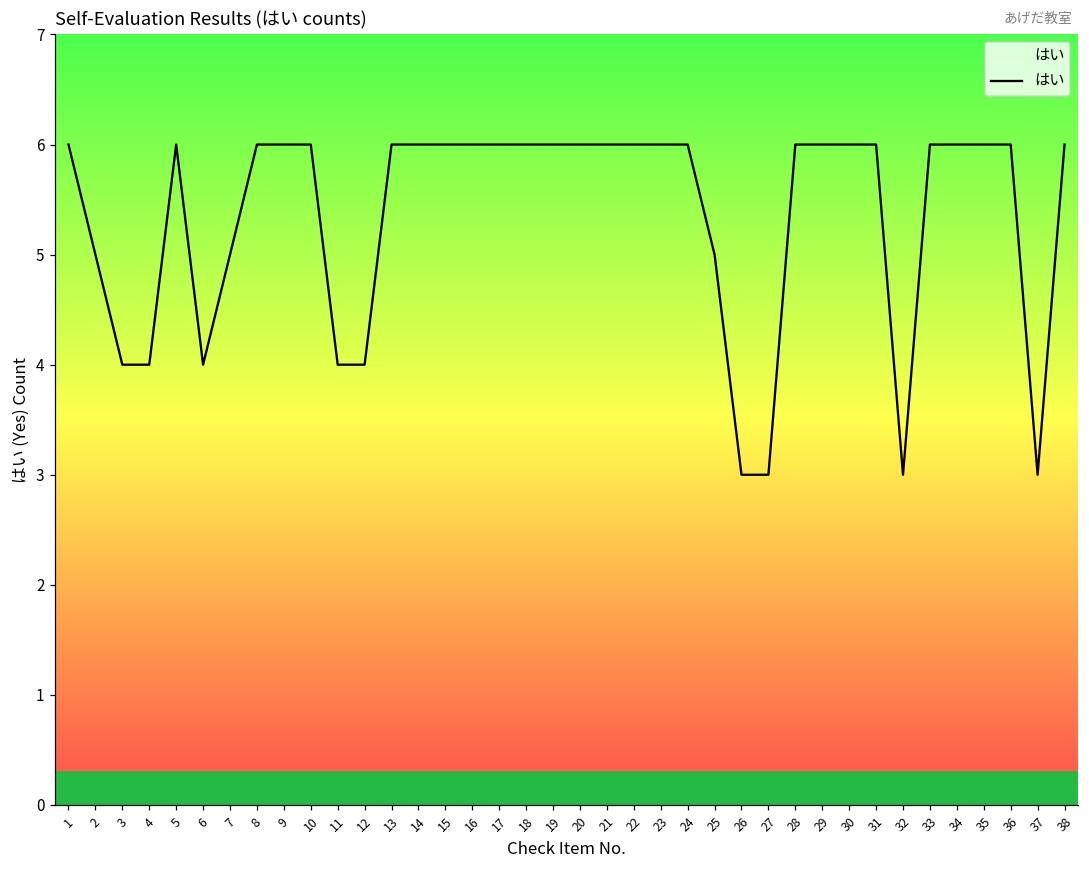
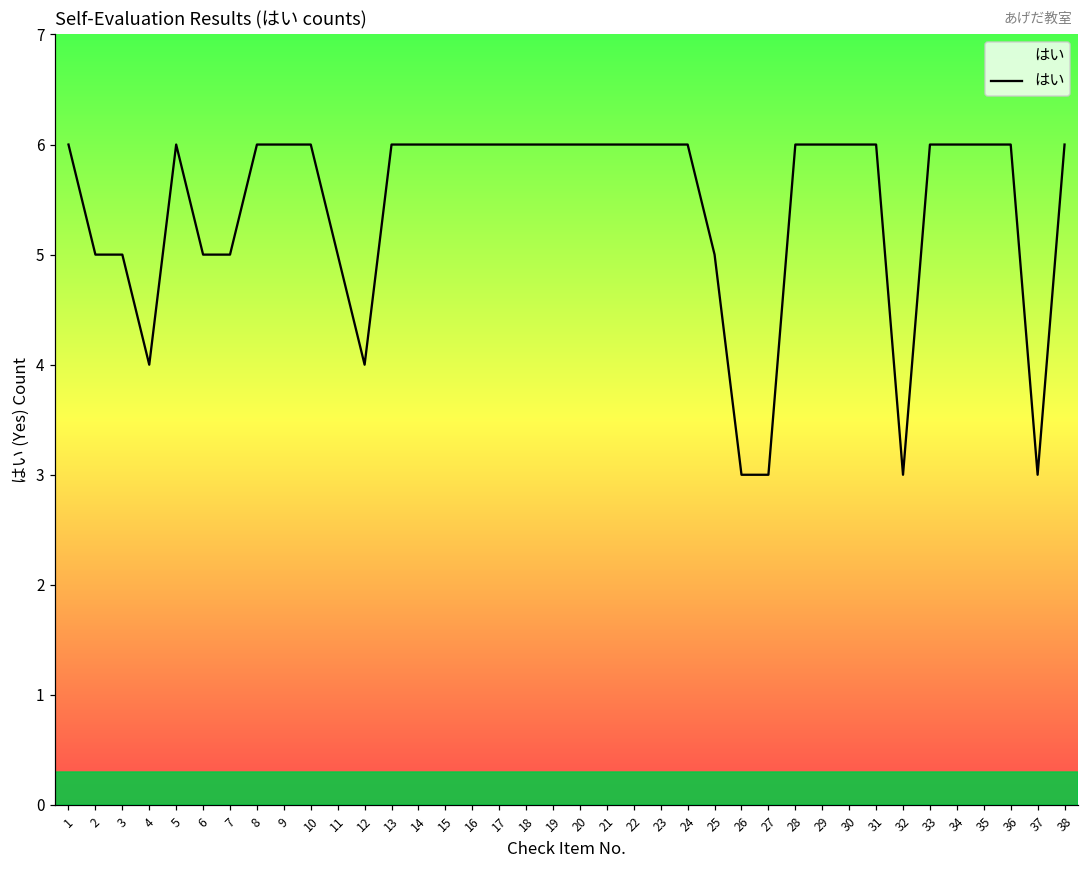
3: 4 -> 5
6: 4 -> 5
11: 4 -> 5
